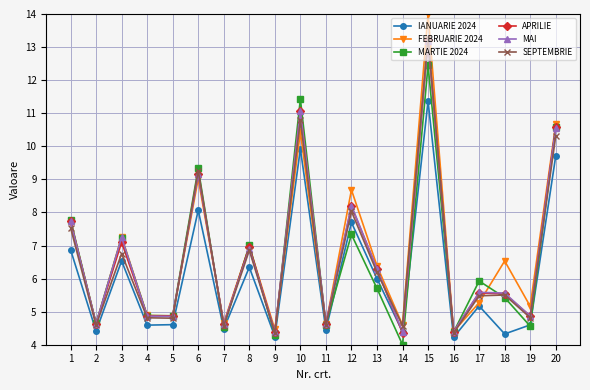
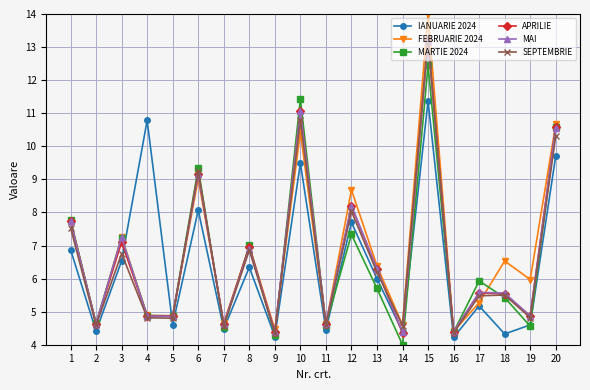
IANUARIE 2024, 4: 4.6 -> 10.8
IANUARIE 2024, 10: 9.9 -> 9.5
FEBRUARIE 2024, 19: 5.2 -> 6.0
